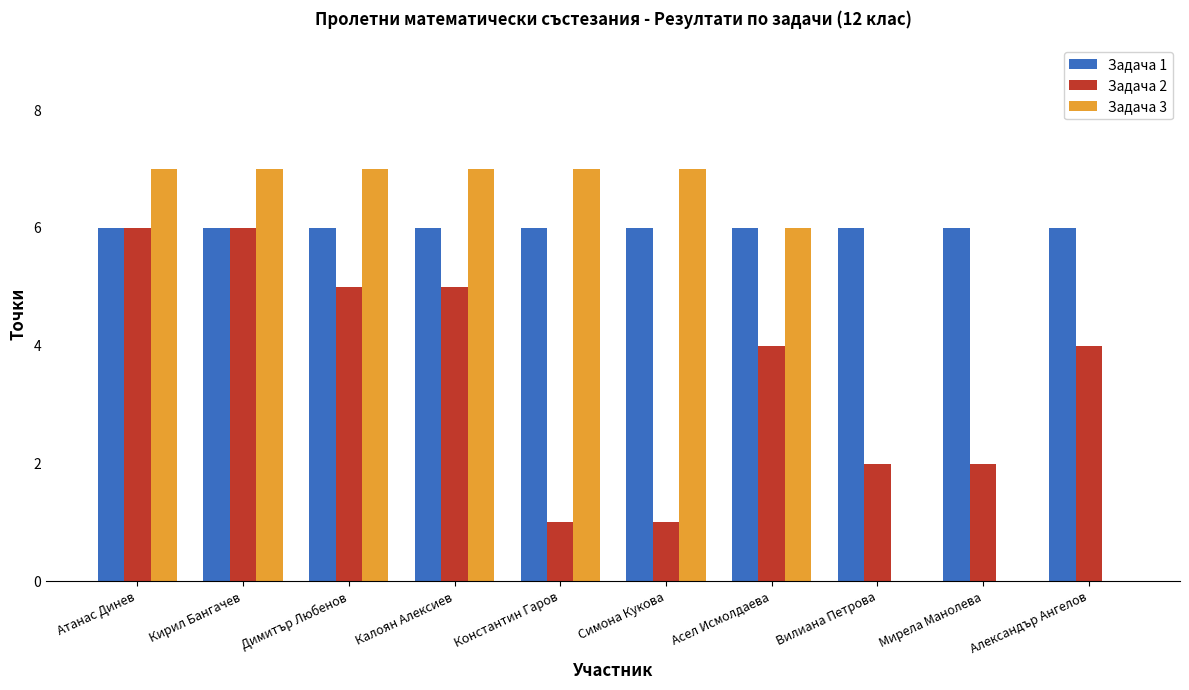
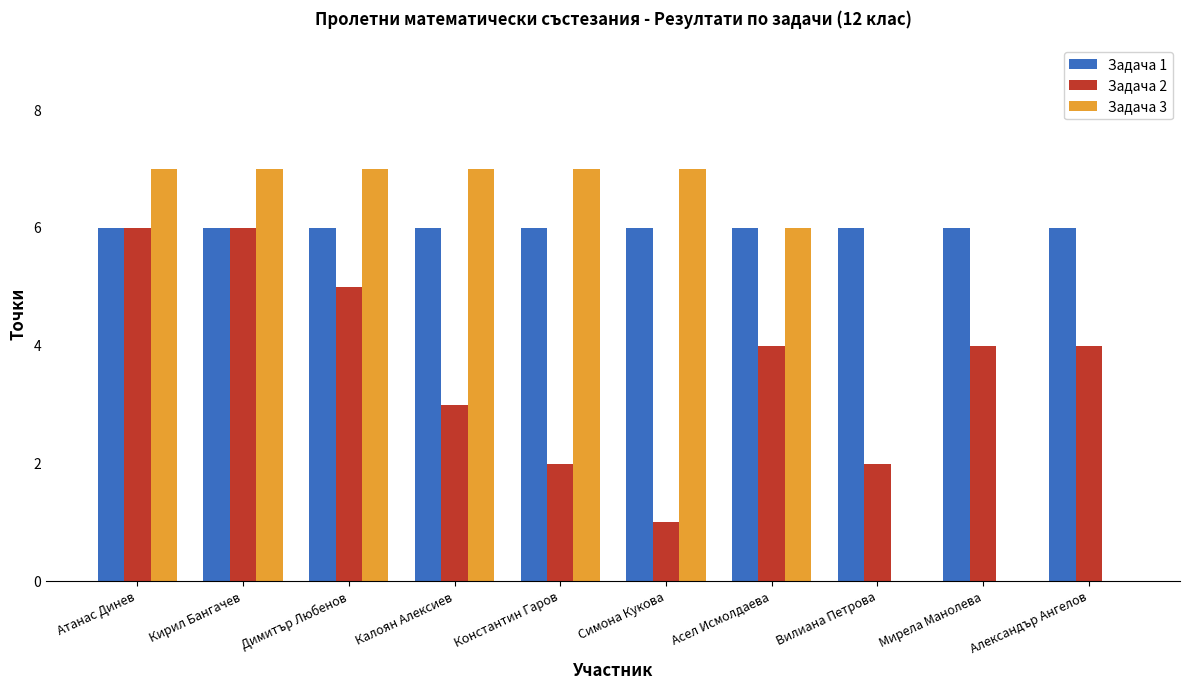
Задача 2, Калоян Алексиев: 5 -> 3
Задача 2, Константин Гаров: 1 -> 2
Задача 2, Мирела Манолева: 2 -> 4
